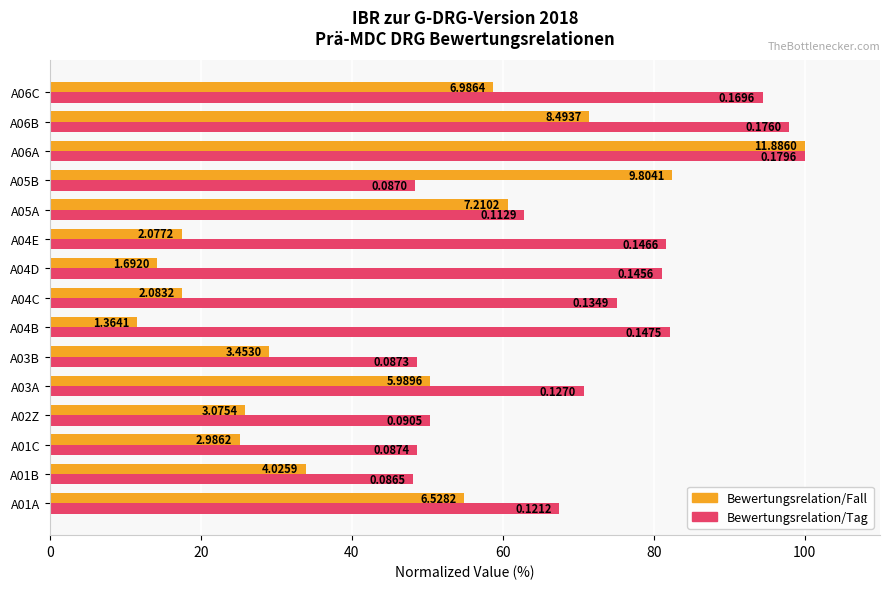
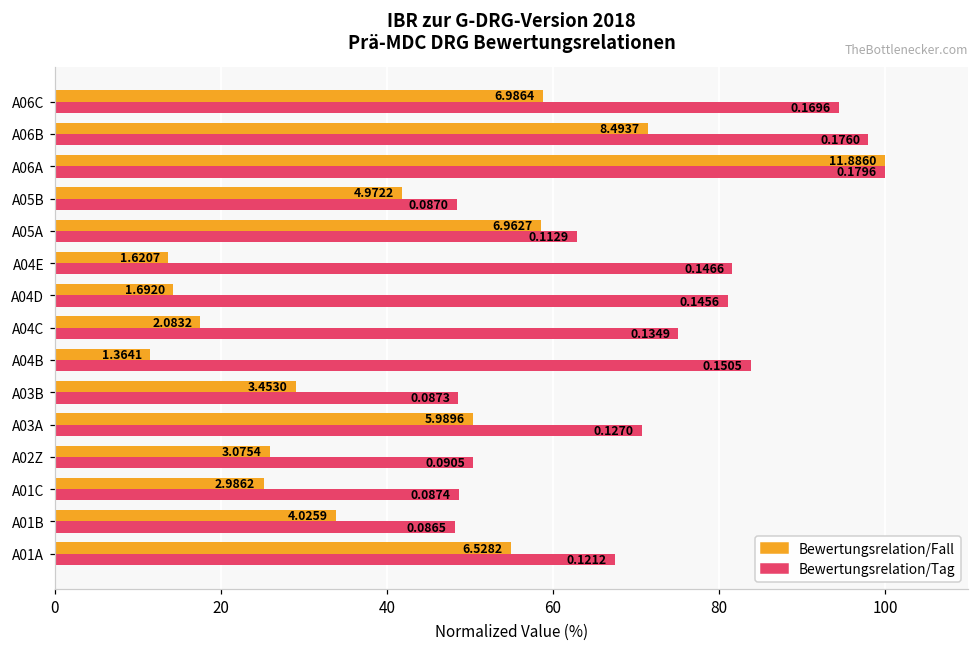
Bewertungsrelation/Fall, A05B: 9.8041 -> 4.9722
Bewertungsrelation/Fall, A05A: 7.2102 -> 6.9627
Bewertungsrelation/Fall, A04E: 2.0772 -> 1.6207
Bewertungsrelation/Tag, A04B: 0.1475 -> 0.1505
